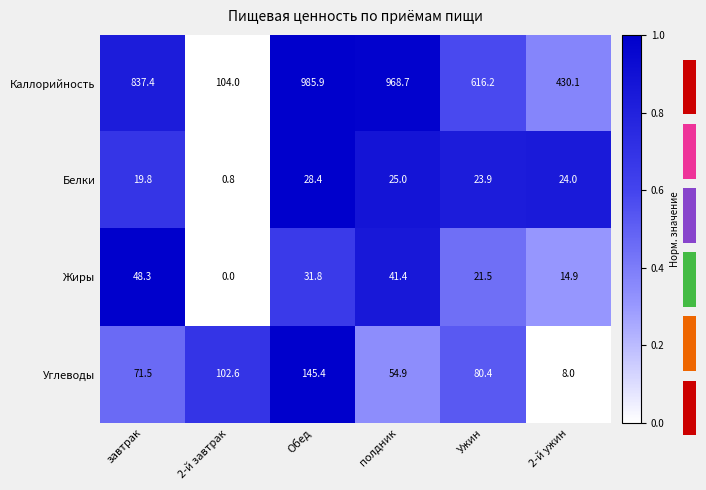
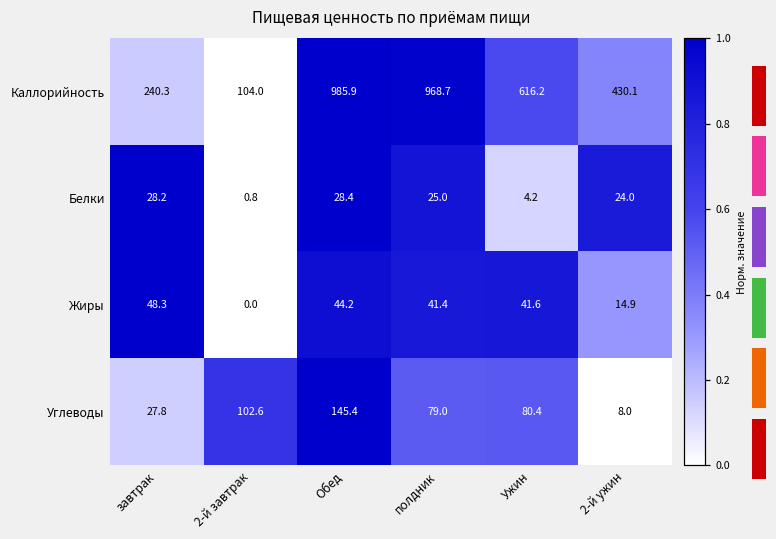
Пищевая ценность по приёмам пищи, Каллорийность, завтрак: 837.4 -> 240.3
Пищевая ценность по приёмам пищи, Белки, завтрак: 19.8 -> 28.2
Пищевая ценность по приёмам пищи, Белки, Ужин: 23.9 -> 4.2
Пищевая ценность по приёмам пищи, Жиры, Обед: 31.8 -> 44.2
Пищевая ценность по приёмам пищи, Жиры, Ужин: 21.5 -> 41.6
Пищевая ценность по приёмам пищи, Углеводы, завтрак: 71.5 -> 27.8
Пищевая ценность по приёмам пищи, Углеводы, полдник: 54.9 -> 79.0
